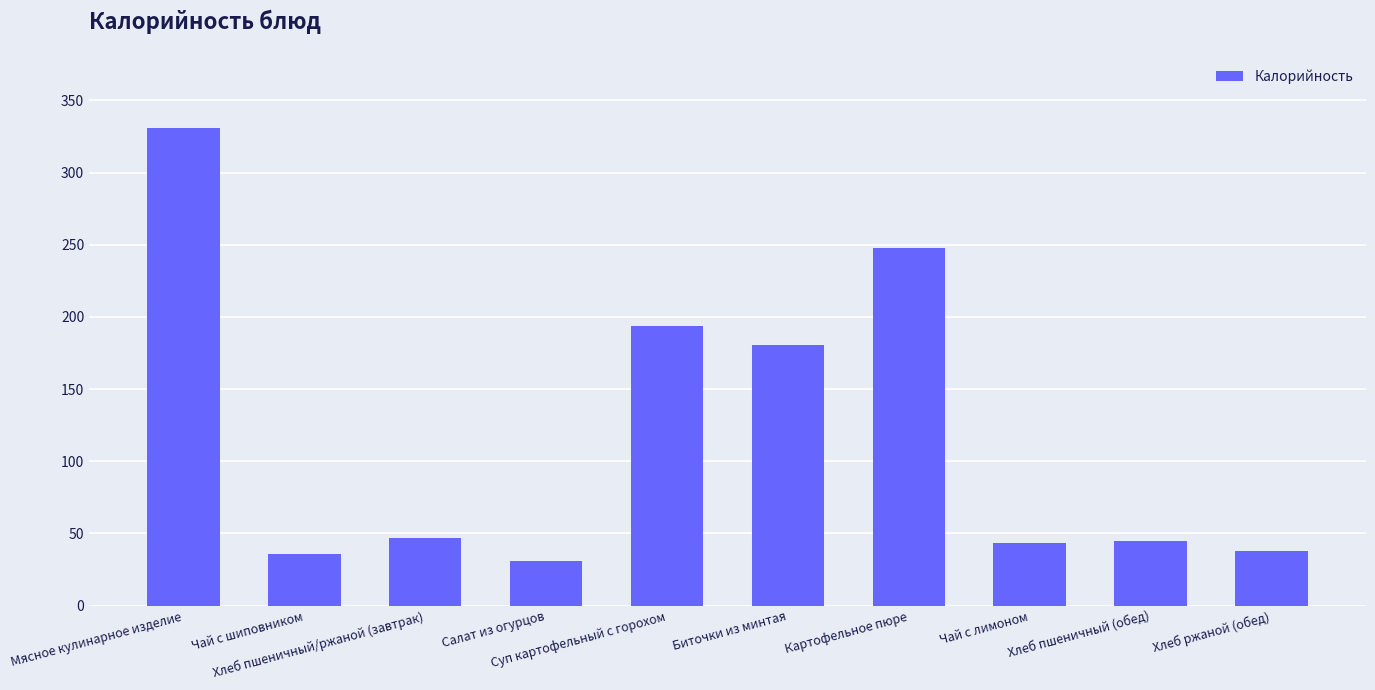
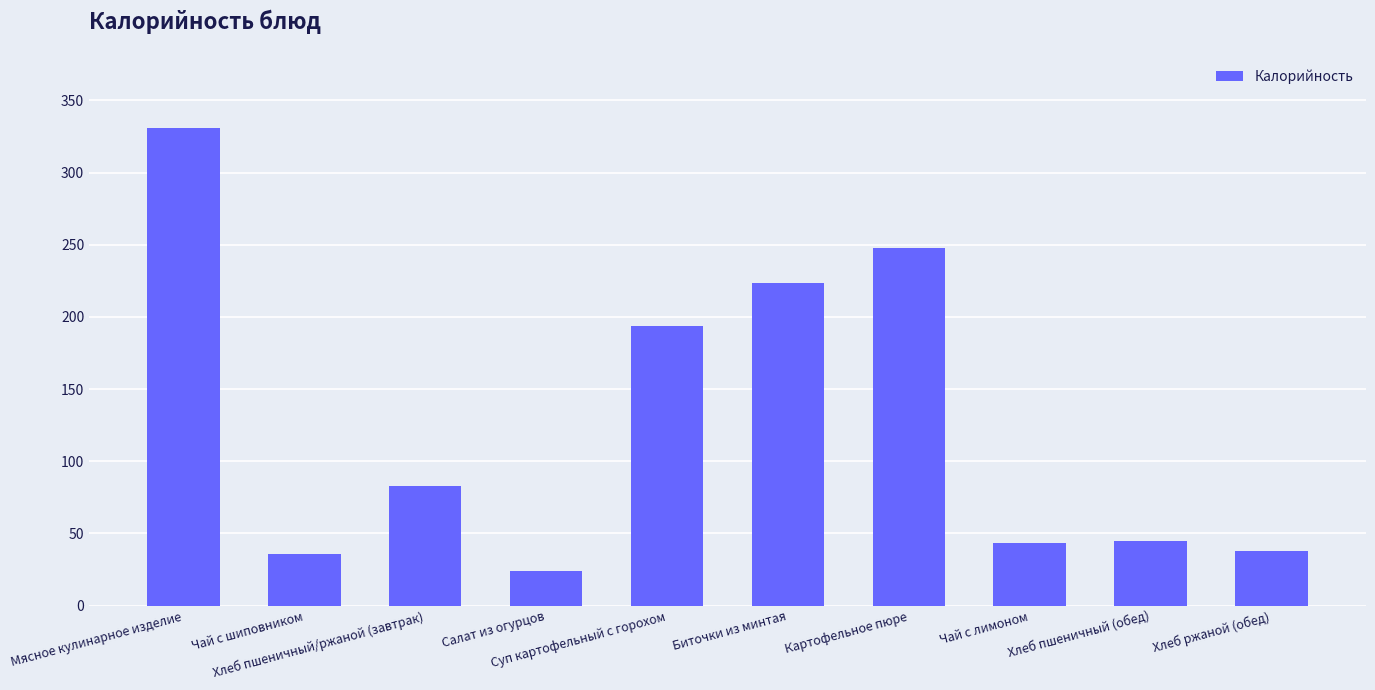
Хлеб пшеничный/ржаной (завтрак): 47 -> 83
Салат из огурцов: 31 -> 24
Биточки из минтая: 180 -> 223
